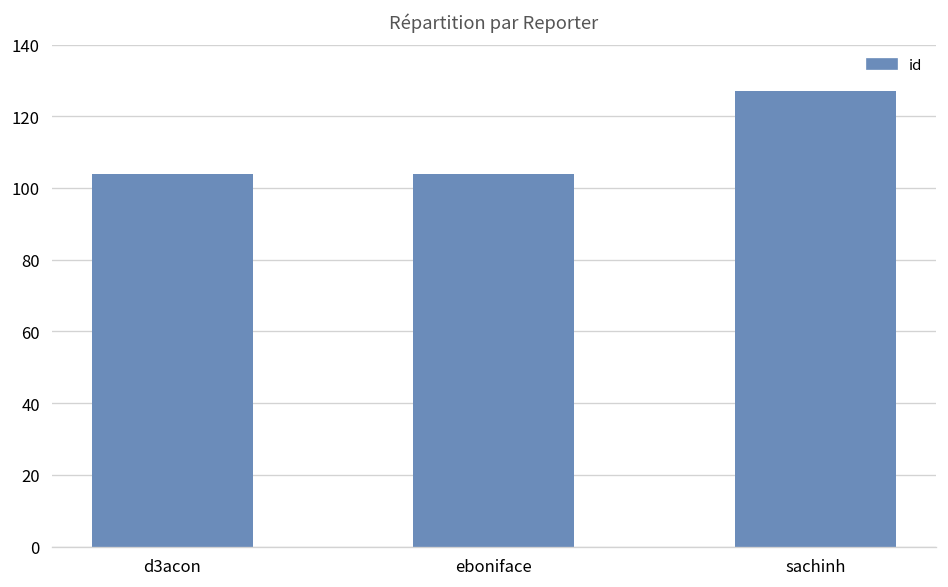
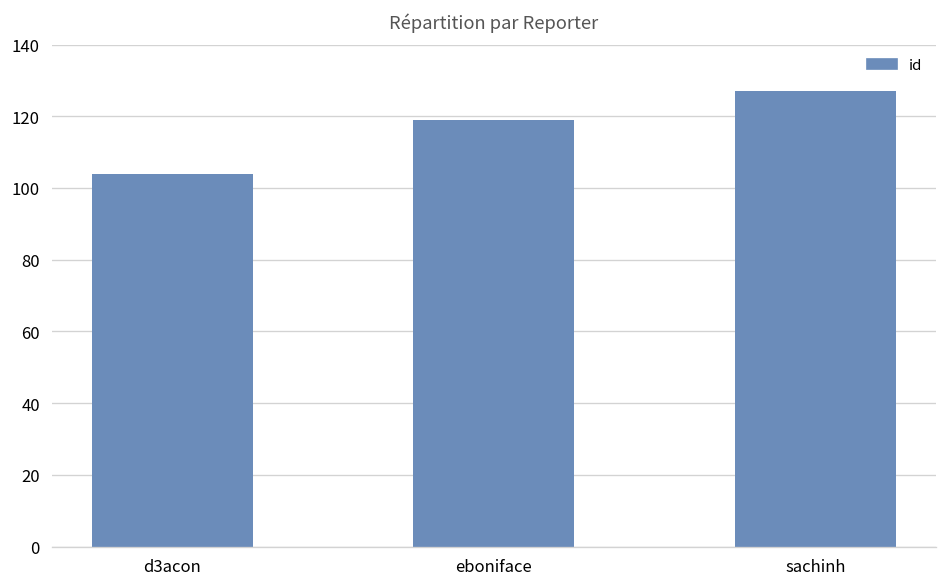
eboniface: 104 -> 119
